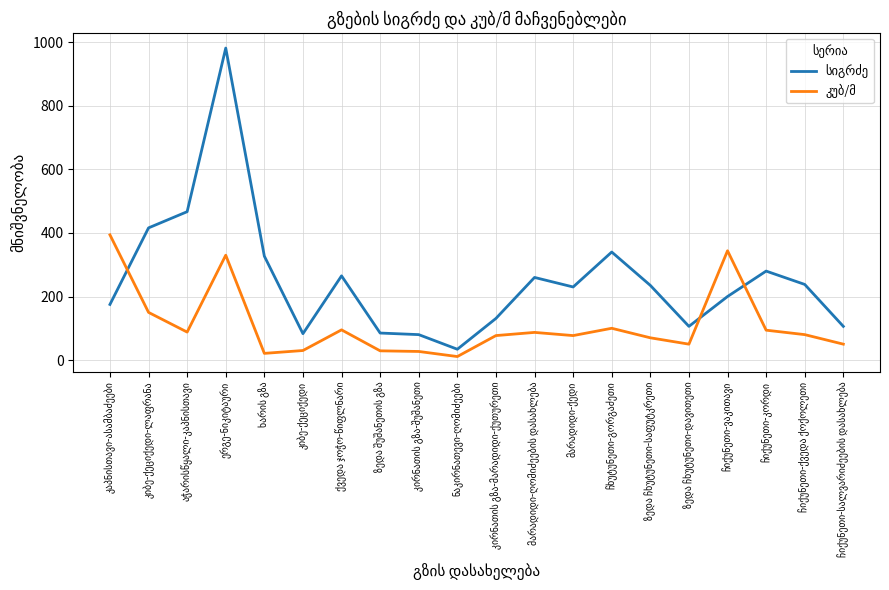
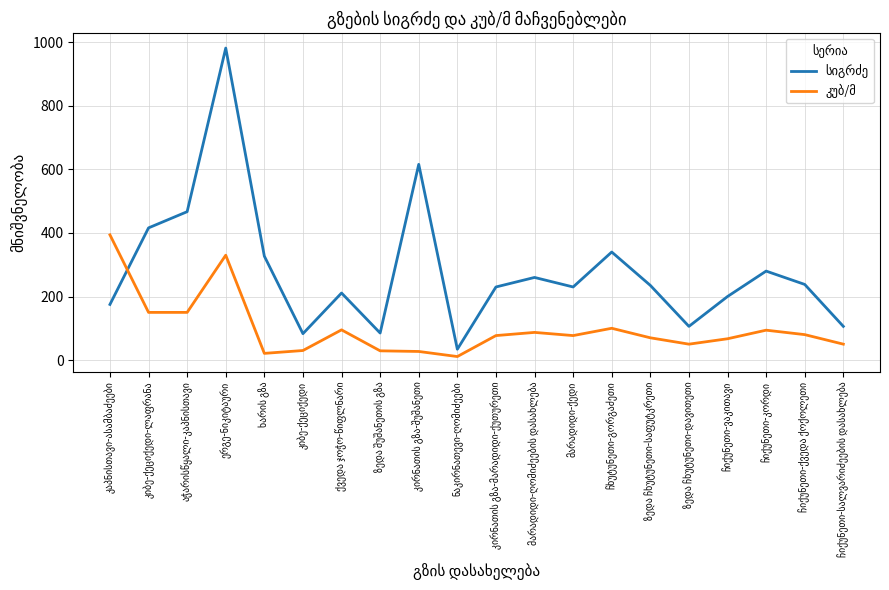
კუბ/მ, აჭარისწყალი-კაპნისთავი: 90 -> 150
სიგრძე, ქვედა ჯოჭო-წიფლნარი: 270 -> 210
სიგრძე, კირნათის გზა-შუშანეთი: 80 -> 620
სიგრძე, კირნათის გზა-მარადიდი-ქუთურეთი: 130 -> 230
კუბ/მ, ჩიქუნეთი-ვაკითავი: 340 -> 70
